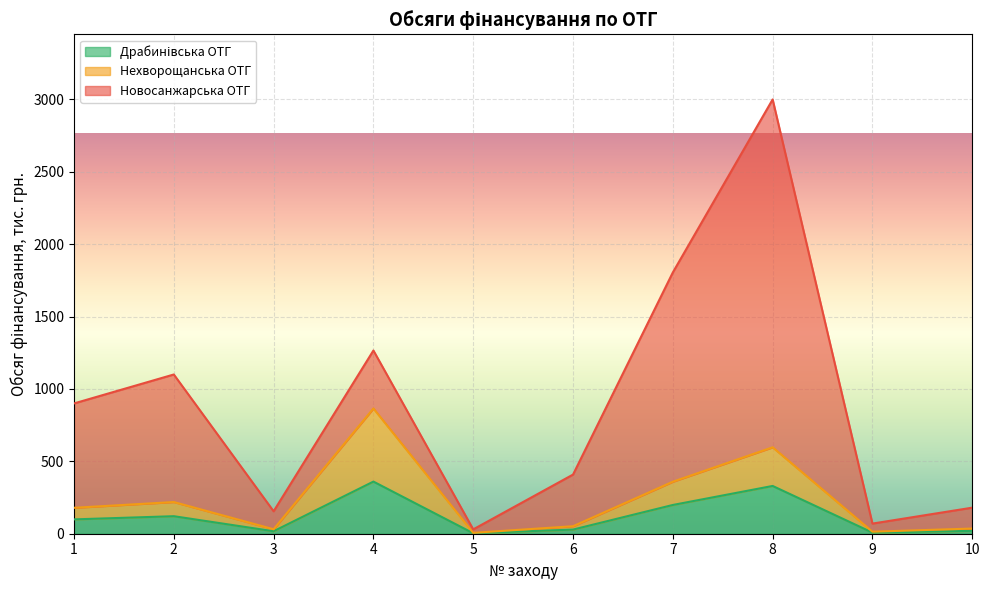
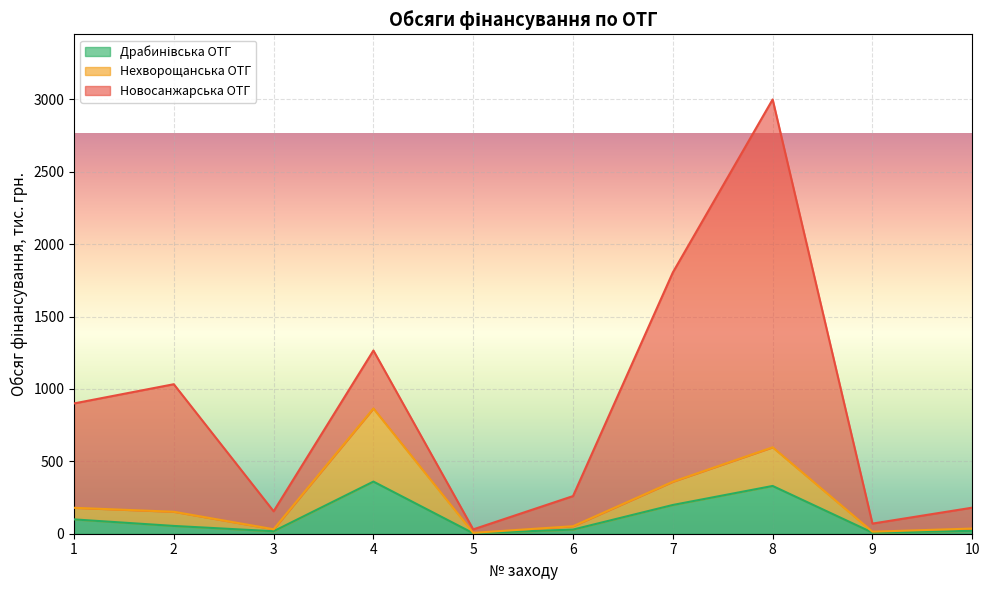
Драбинівська ОТГ, 2: 120 -> 50
Новосанжарська ОТГ, 6: 360 -> 210
